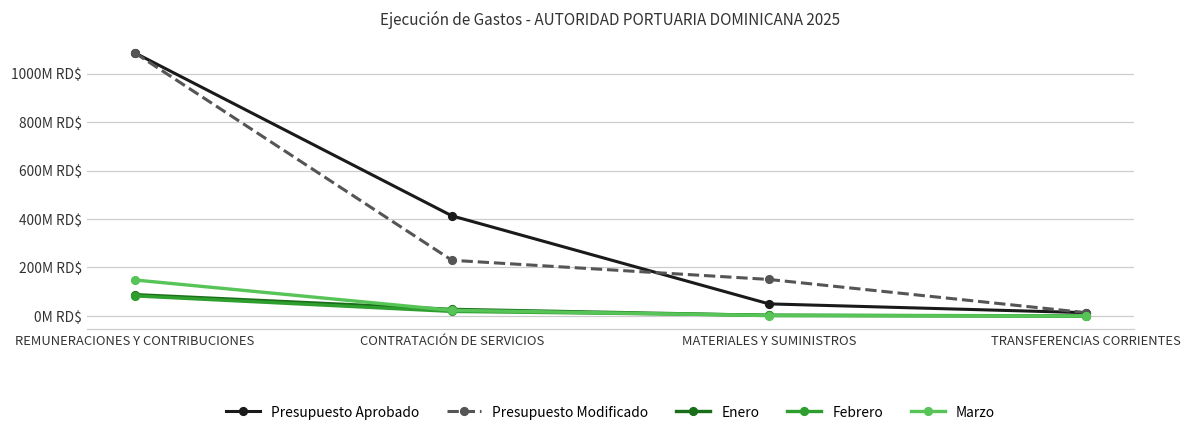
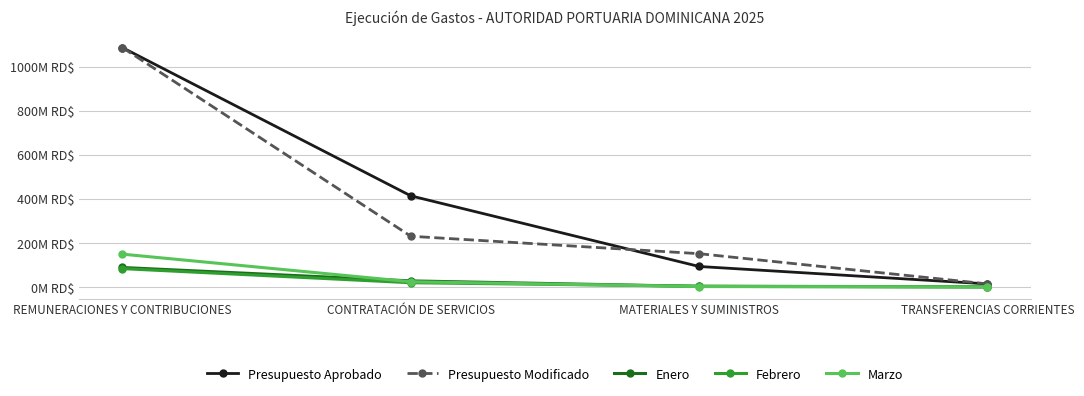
Presupuesto Aprobado, MATERIALES Y SUMINISTROS: 50M RD$ -> 90M RD$
